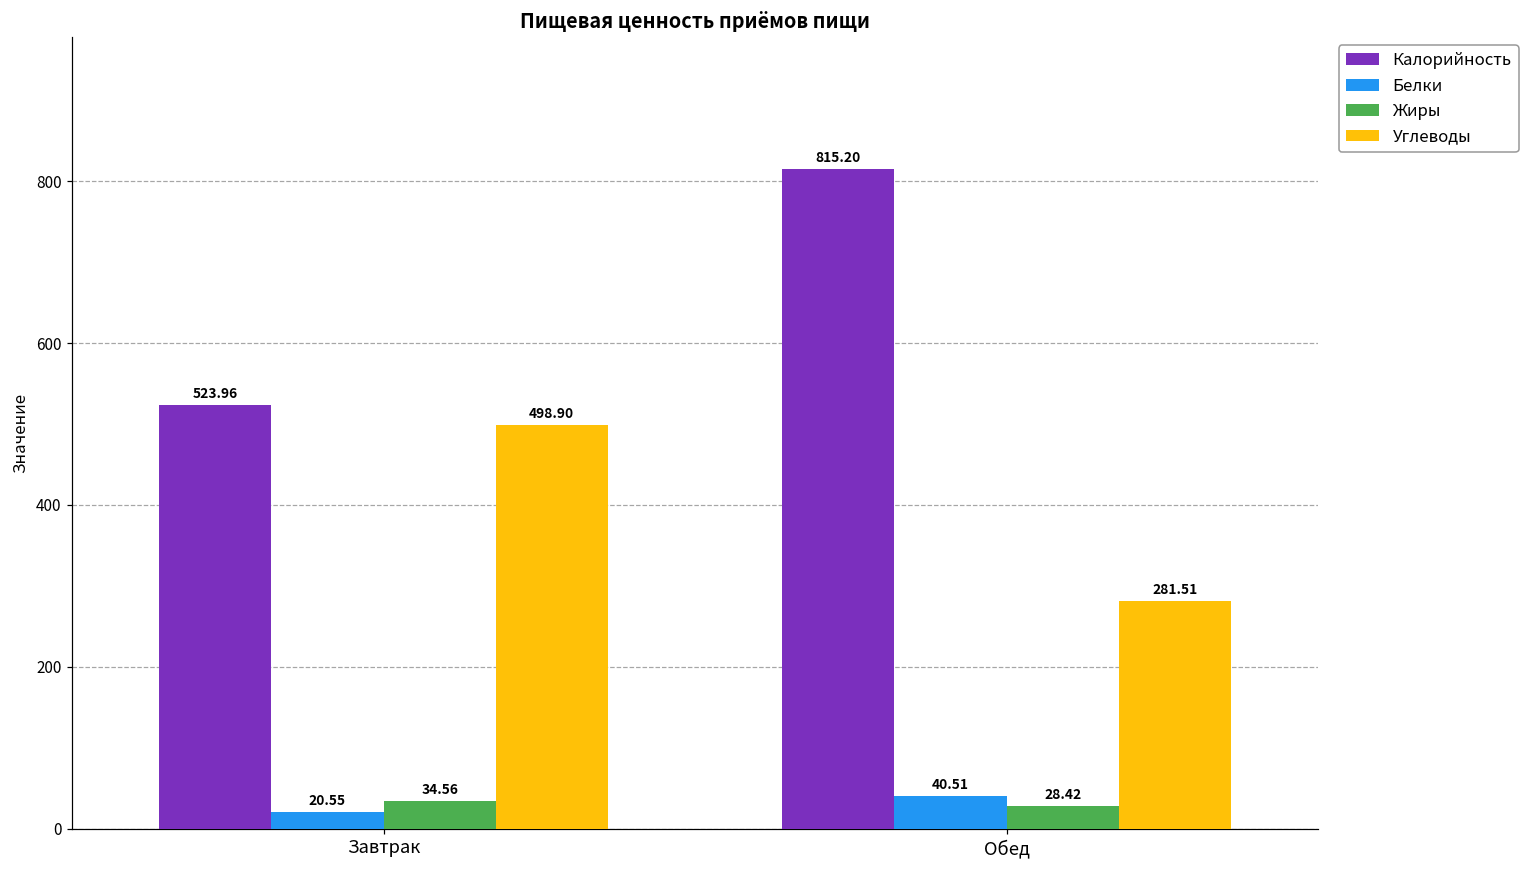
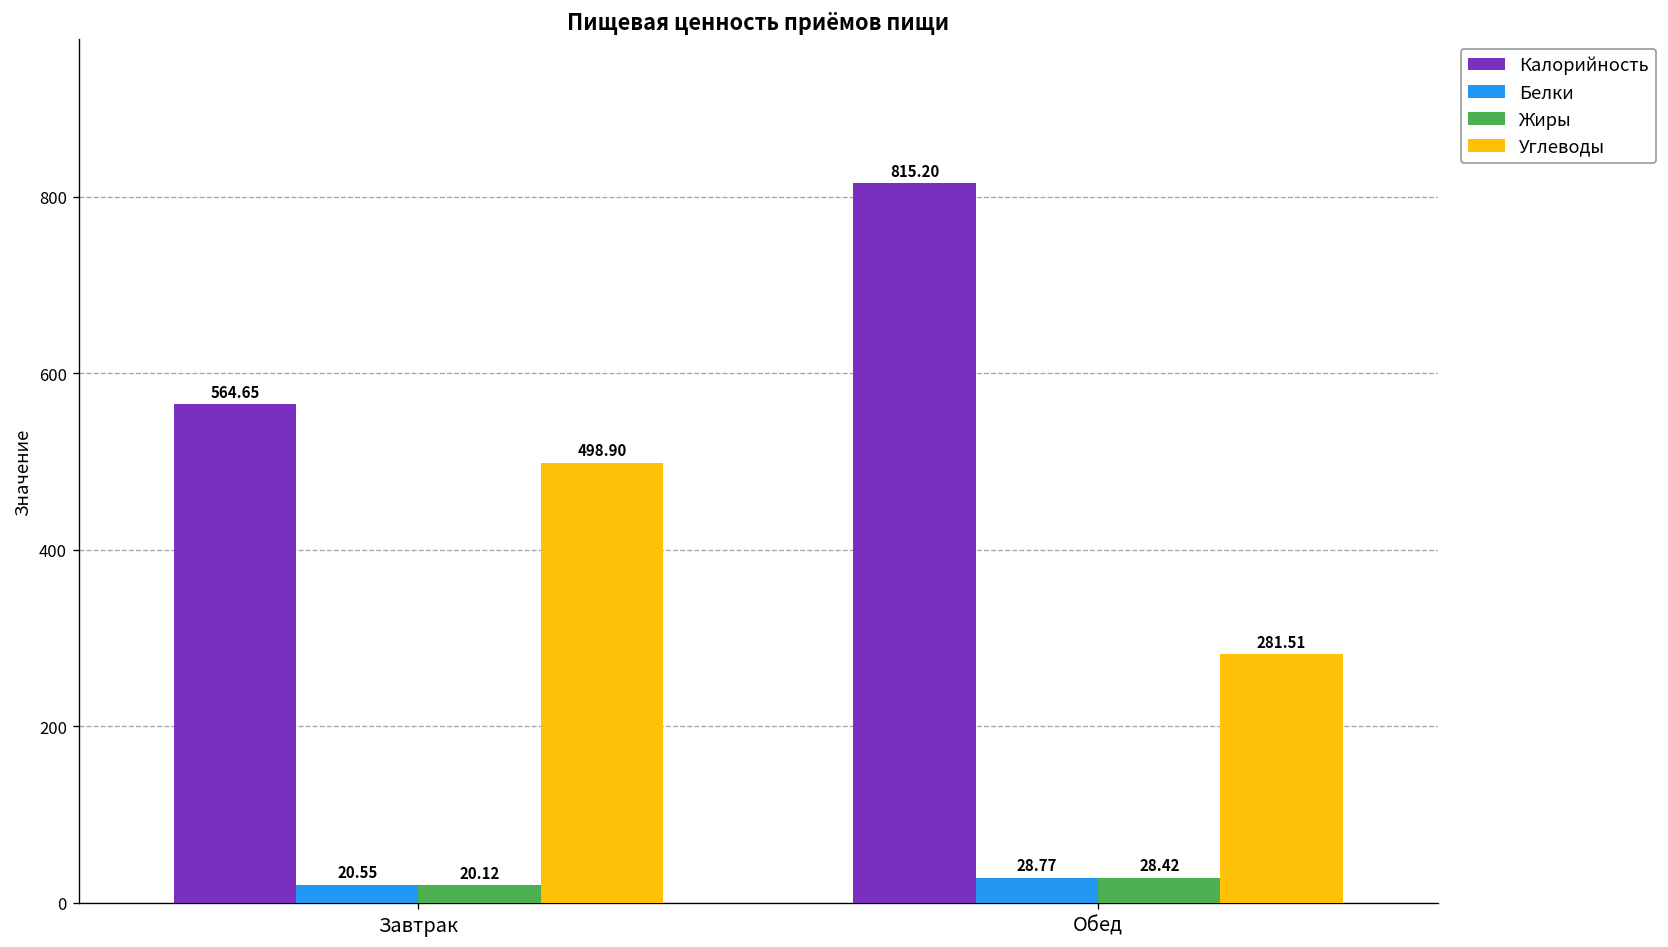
Калорийность, Завтрак: 523.96 -> 564.65
Жиры, Завтрак: 34.56 -> 20.12
Белки, Обед: 40.51 -> 28.77
